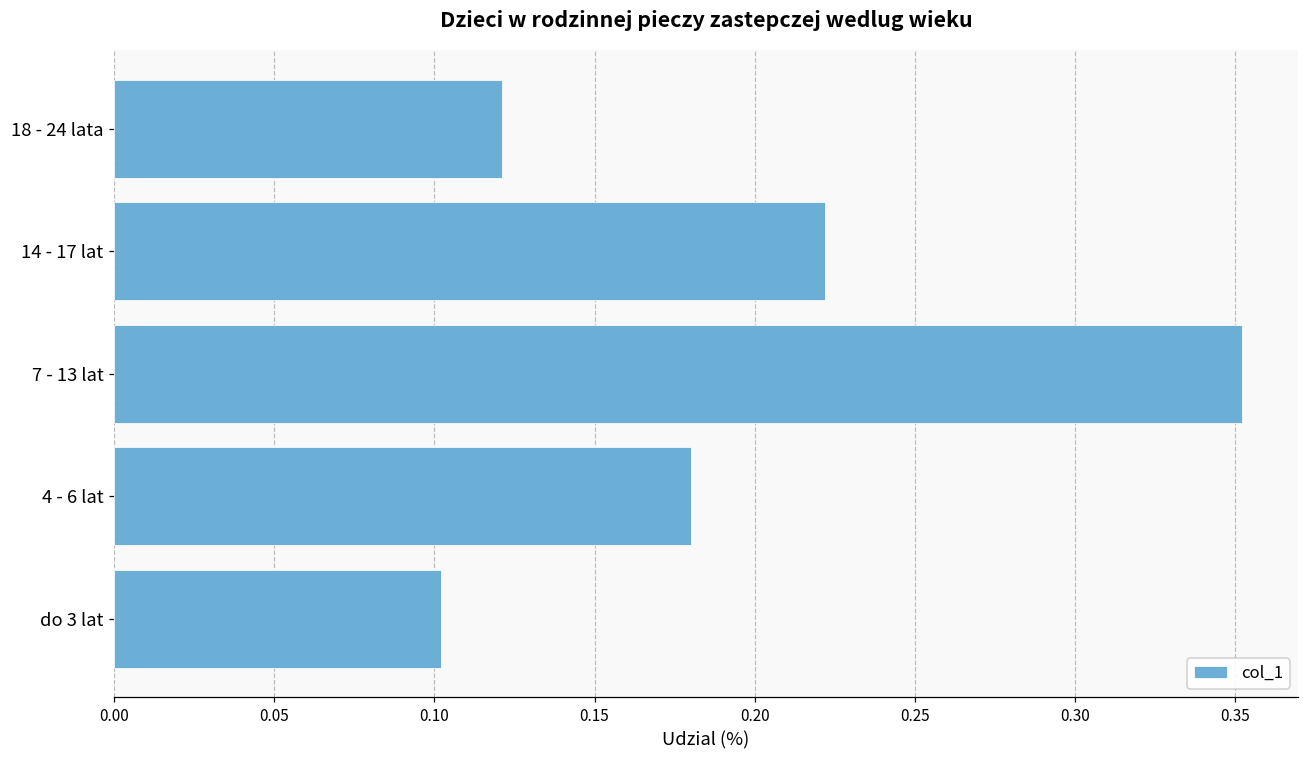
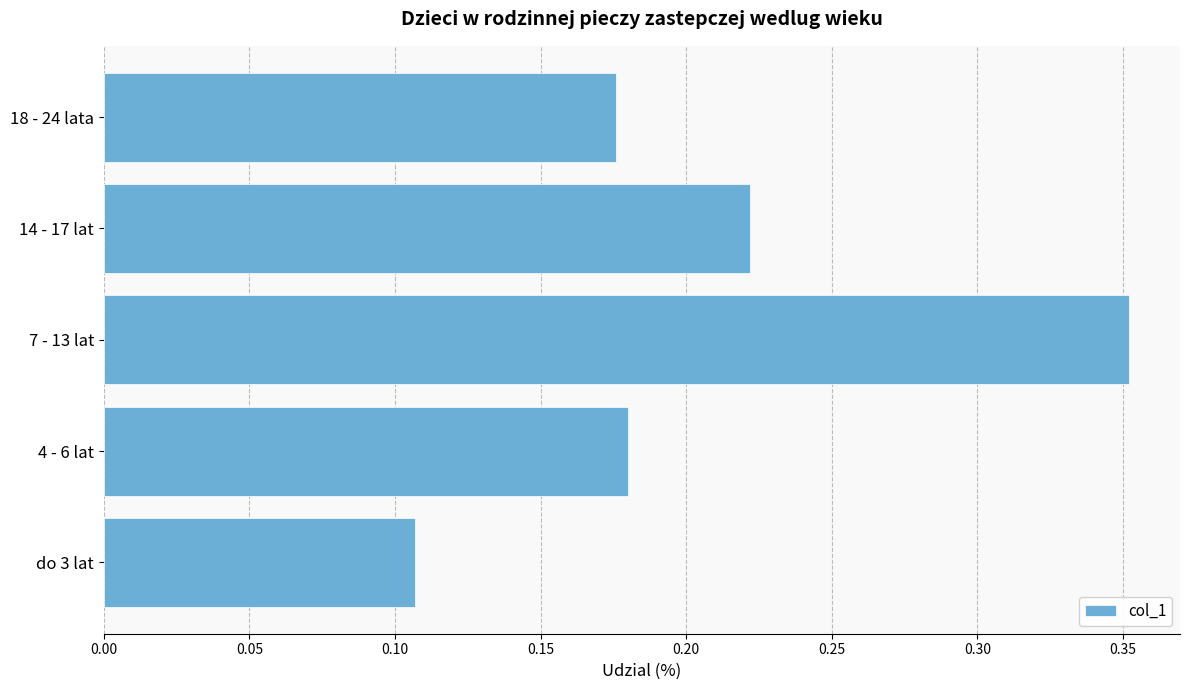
18 - 24 lata: 0.121 -> 0.176
do 3 lat: 0.102 -> 0.107
